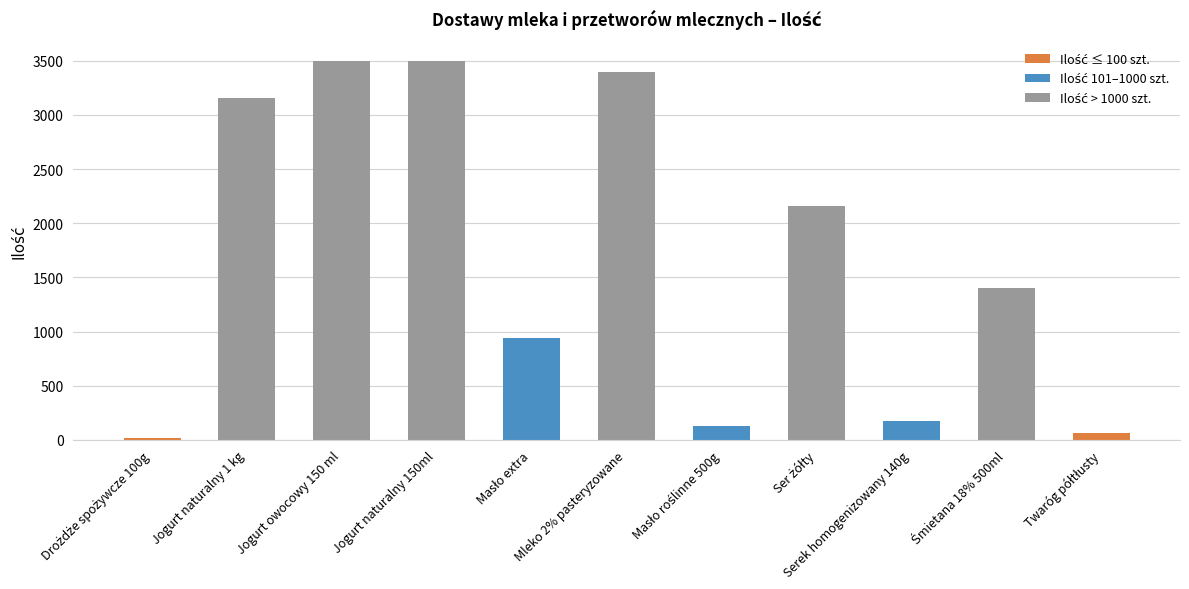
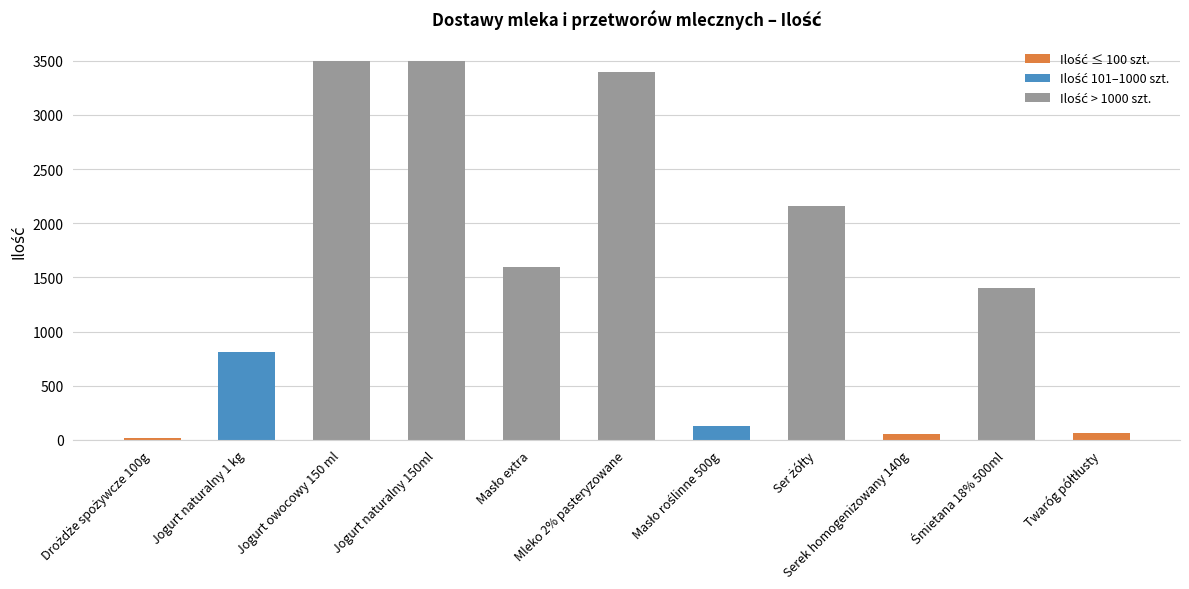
Jogurt naturalny 1 kg: 3150 -> 810
Masło extra: 940 -> 1600
Serek homogenizowany 140g: 180 -> 60
